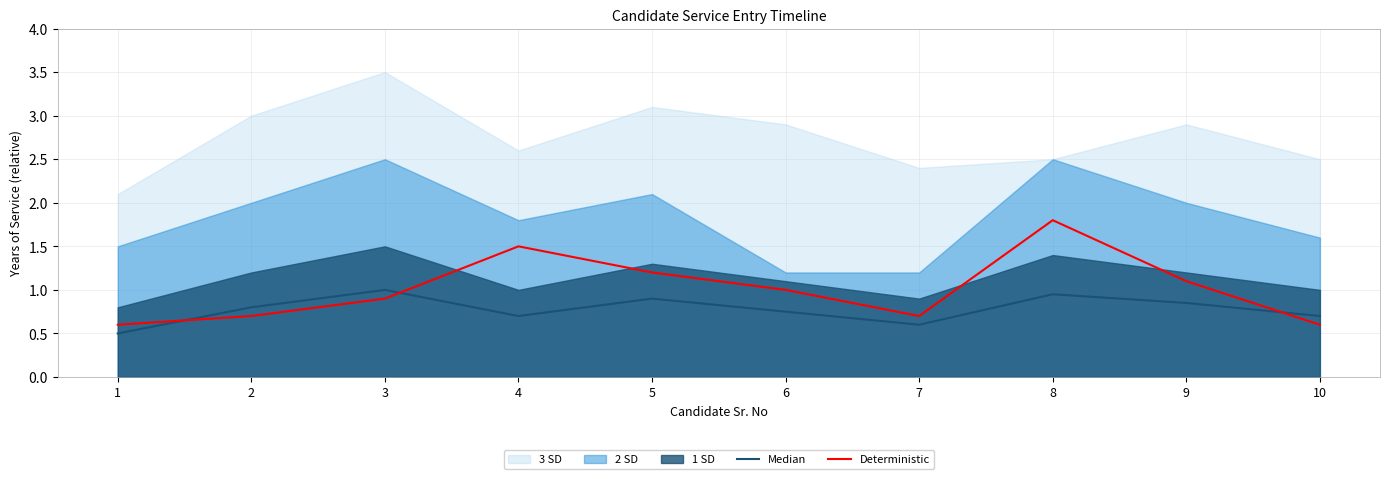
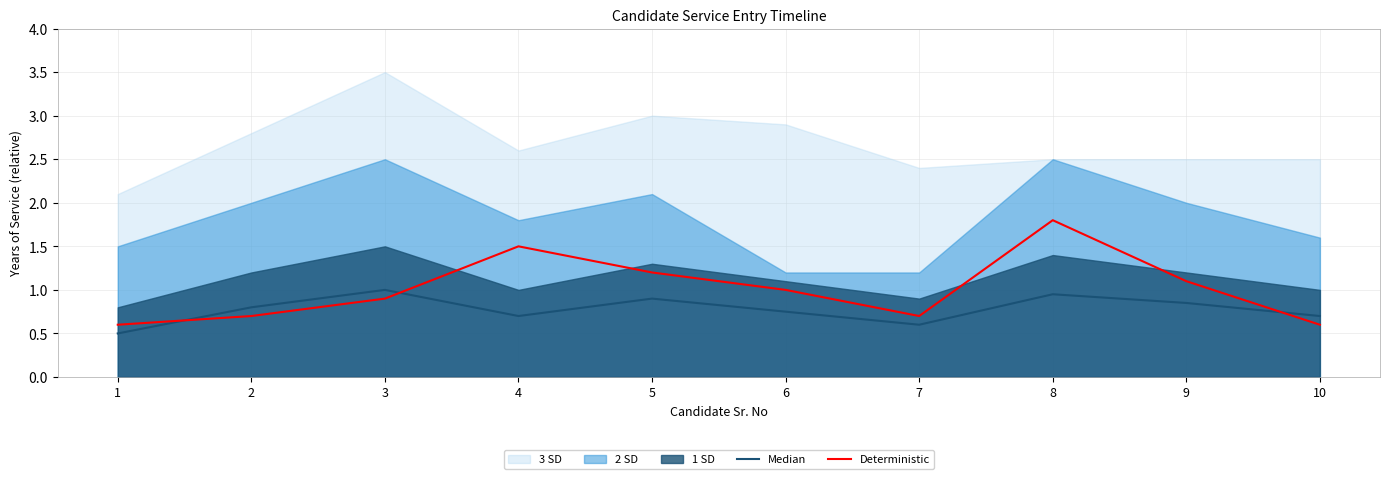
3 SD, 2: 3.0 -> 2.8
3 SD, 5: 3.1 -> 3.0
3 SD, 9: 2.9 -> 2.5
